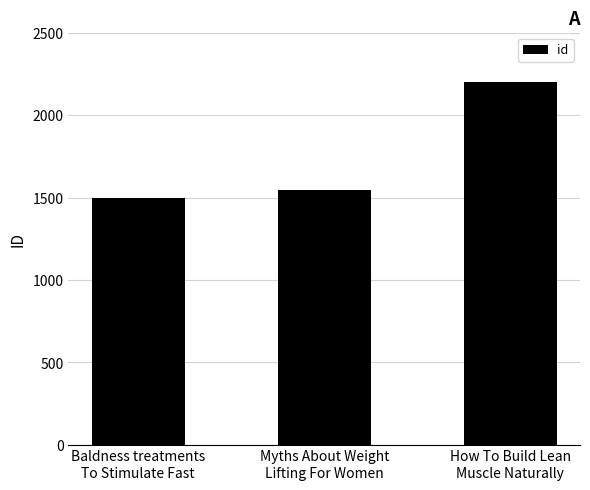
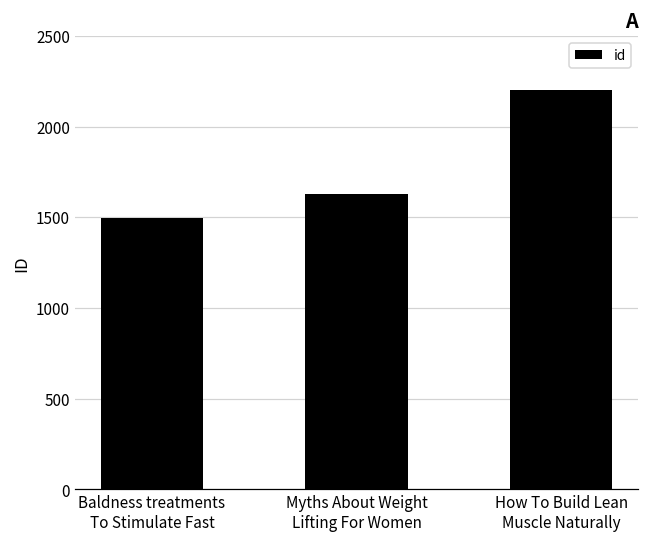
Myths About Weight Lifting For Women: 1550 -> 1630
